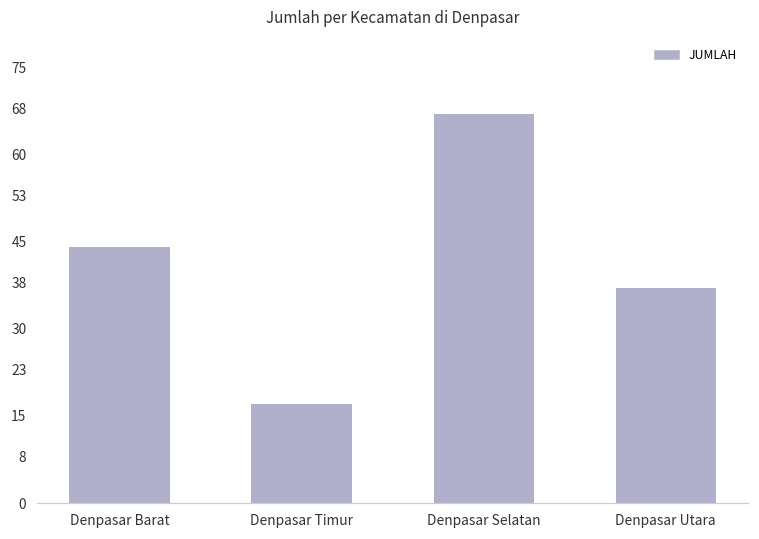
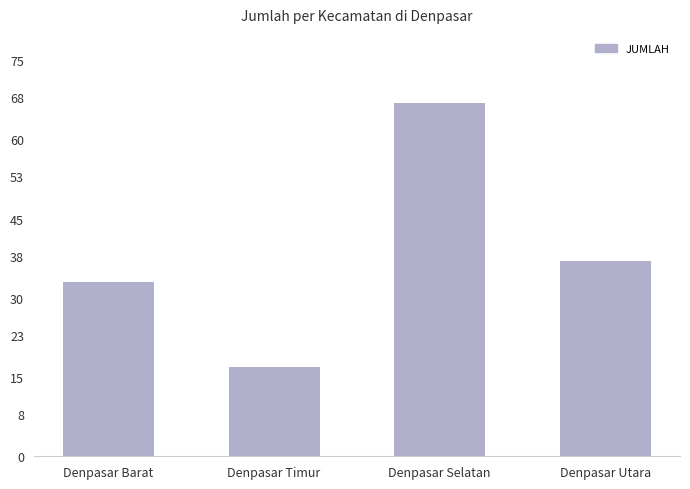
Denpasar Barat: 44 -> 33
